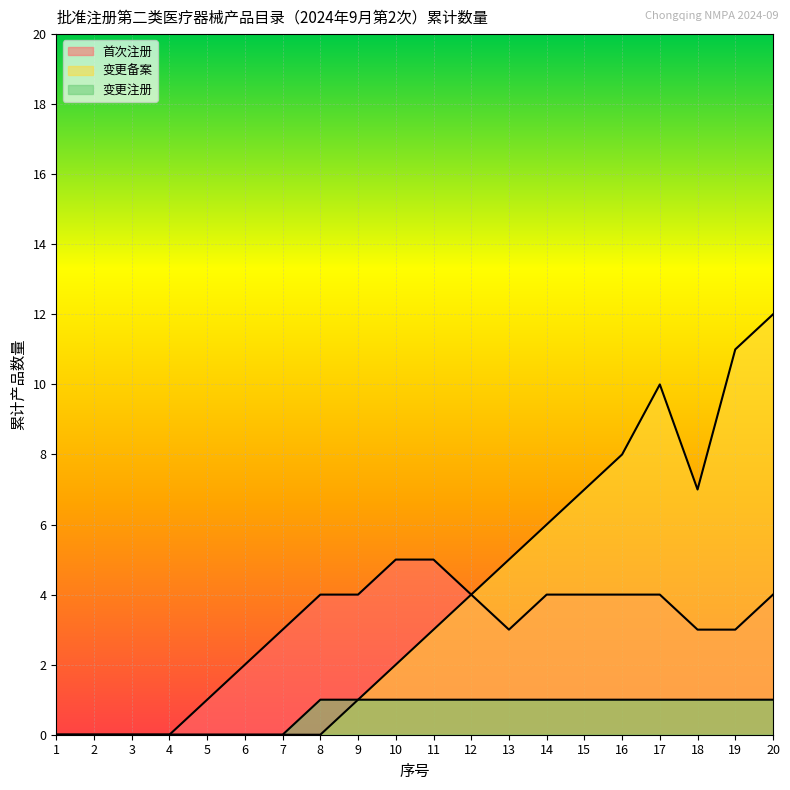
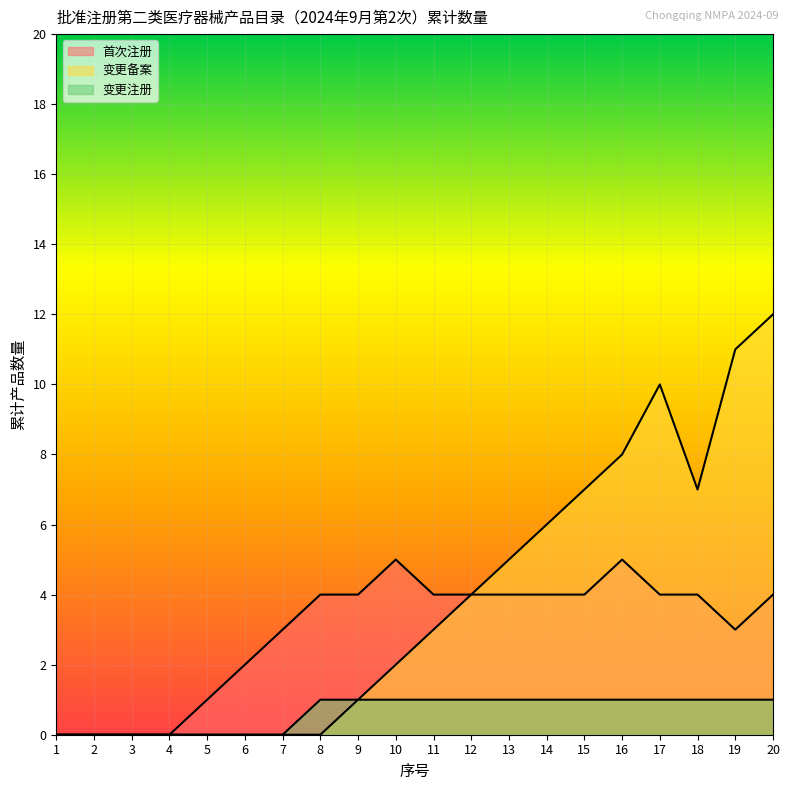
首次注册, 11: 5 -> 4
首次注册, 13: 3 -> 4
首次注册, 16: 4 -> 5
首次注册, 18: 3 -> 4
